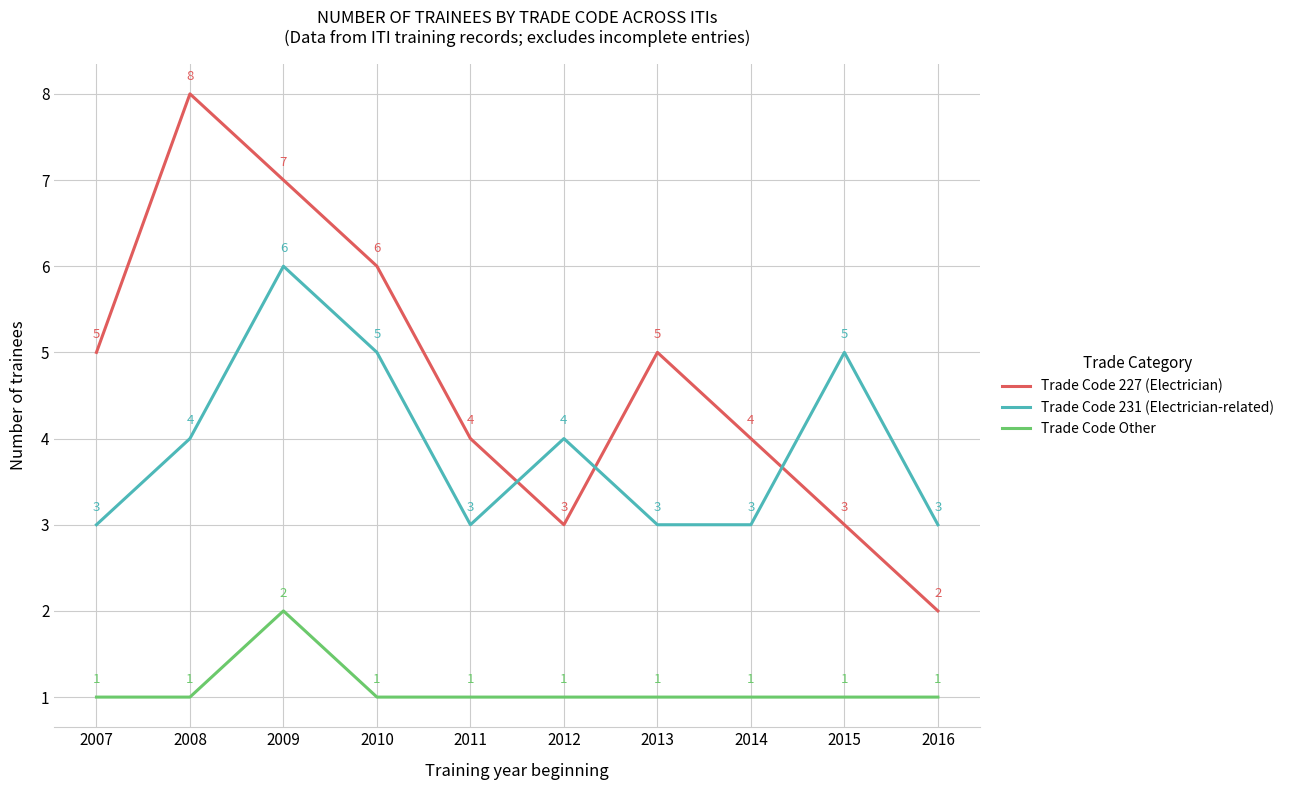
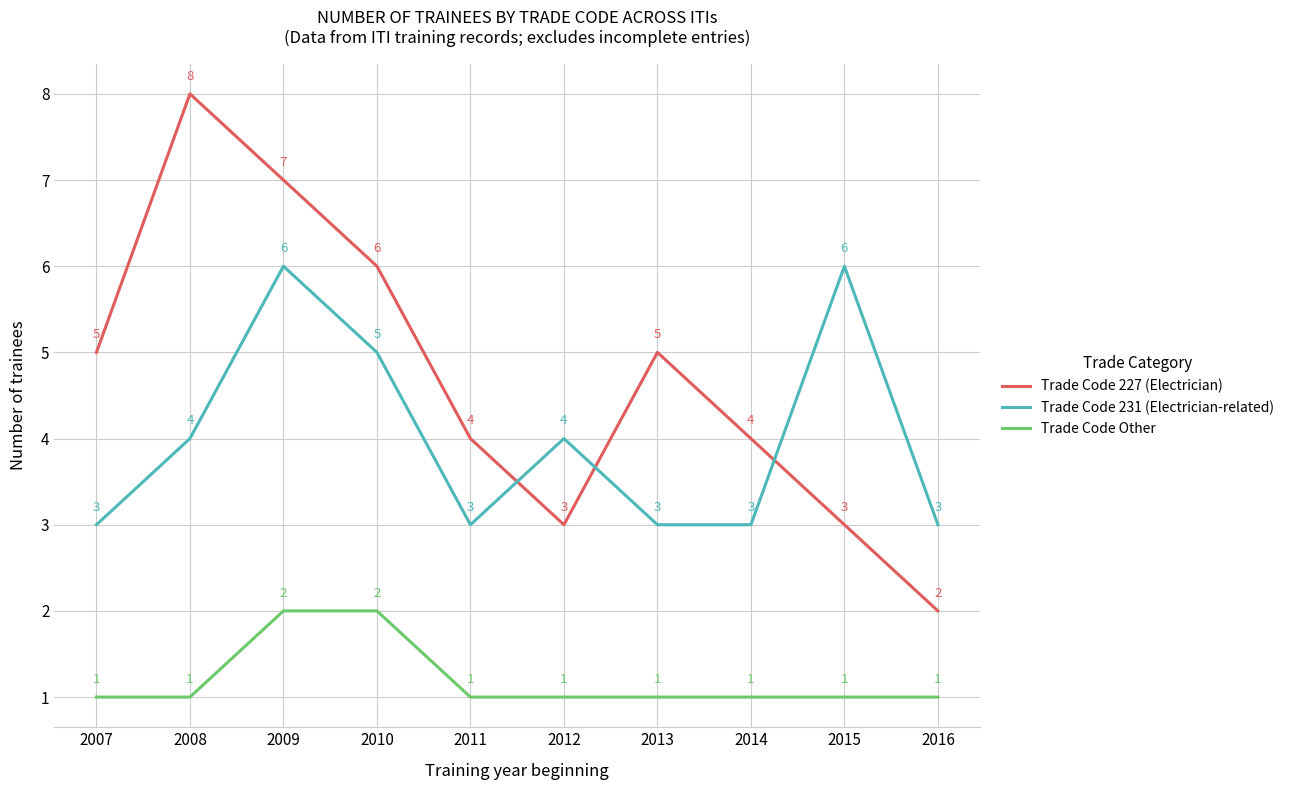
Trade Code Other, 2010: 1 -> 2
Trade Code 231 (Electrician-related), 2015: 5 -> 6
